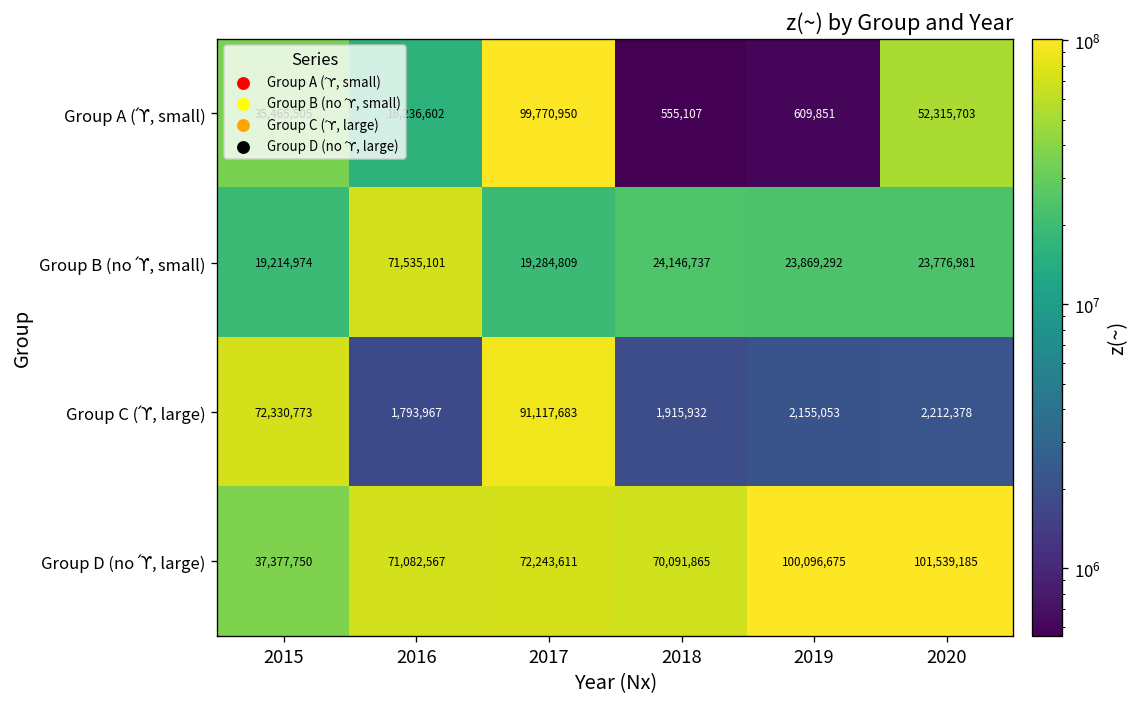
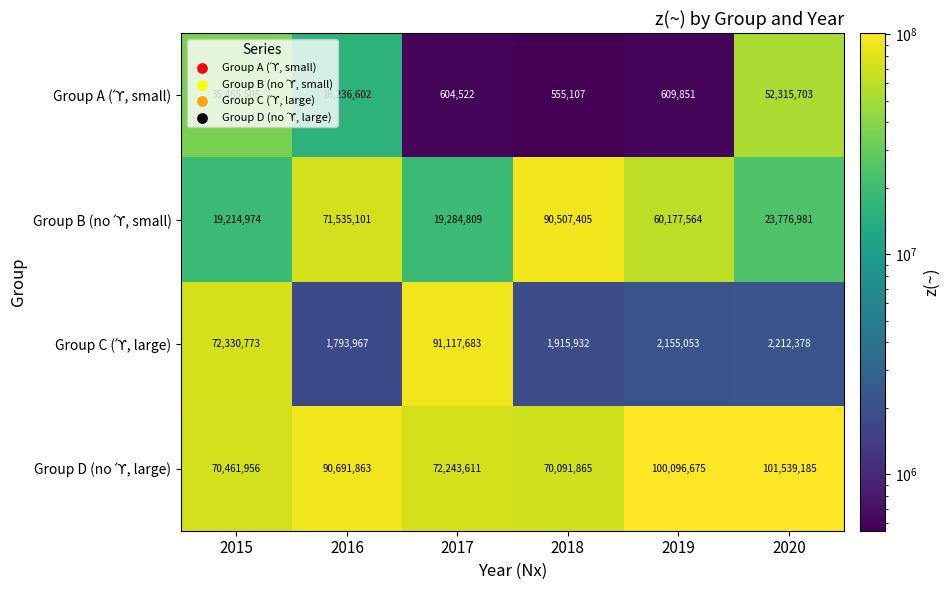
Group A (ϓ, small), 2017: 99,770,950 -> 604,522
Group B (no ϓ, small), 2018: 24,146,737 -> 90,507,405
Group B (no ϓ, small), 2019: 23,869,292 -> 60,177,564
Group D (no ϓ, large), 2015: 37,377,750 -> 70,461,956
Group D (no ϓ, large), 2016: 71,082,567 -> 90,691,863
